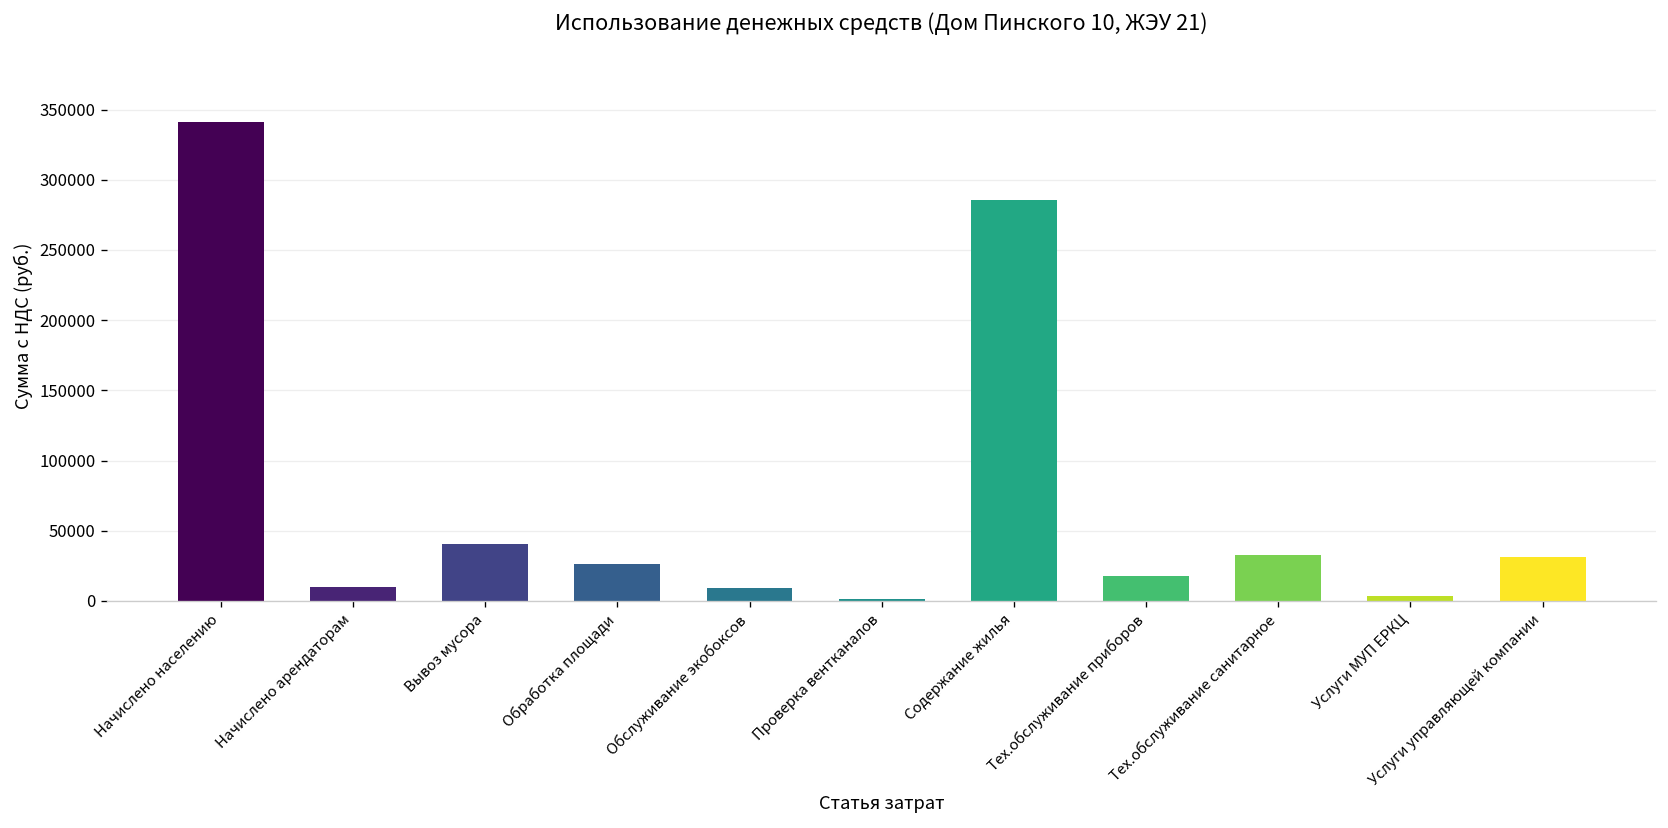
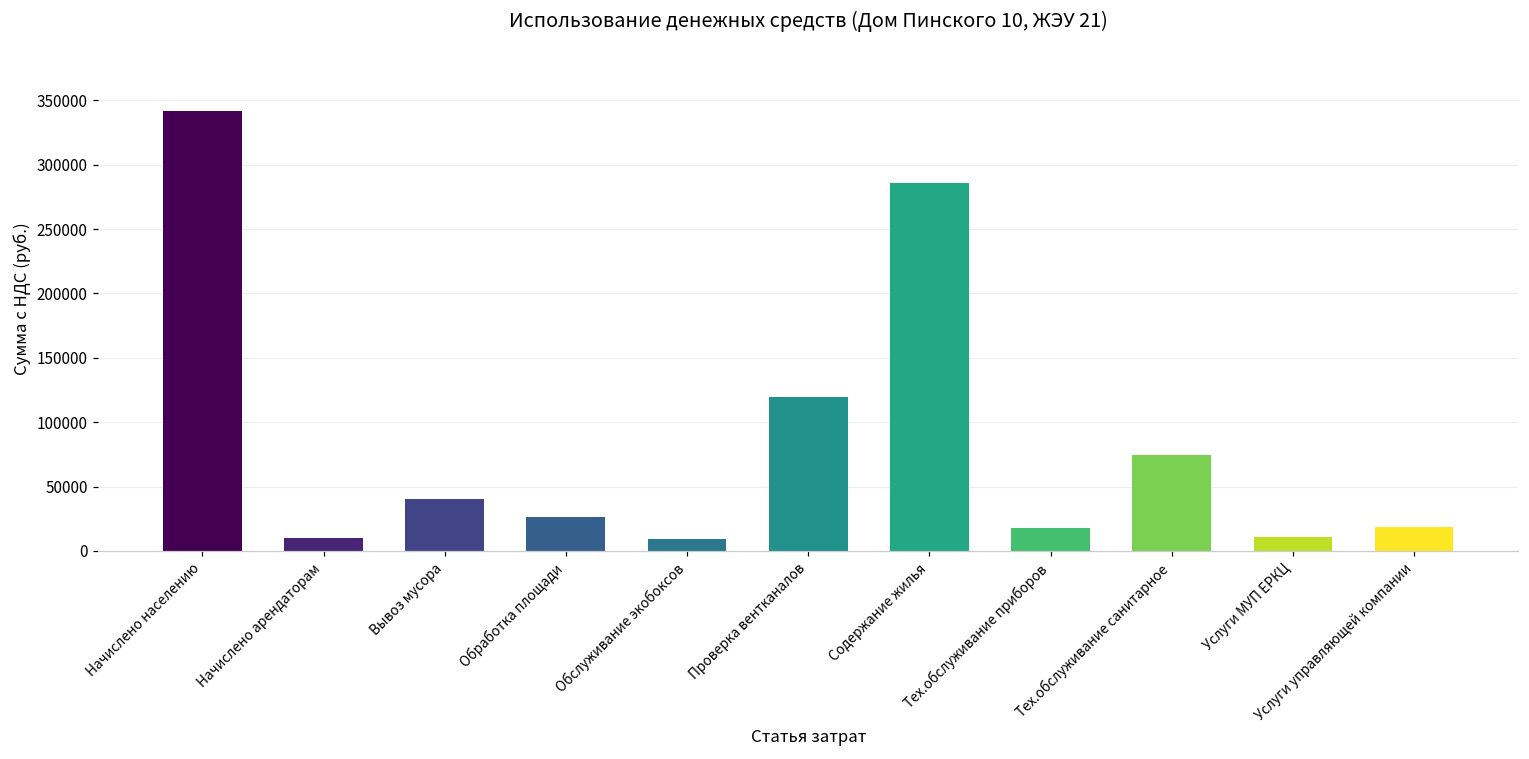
Проверка вентканалов: 2000 -> 120000
Тех.обслуживание санитарное: 32000 -> 75000
Услуги МУП ЕРКЦ: 3000 -> 11000
Услуги управляющей компании: 31000 -> 19000
